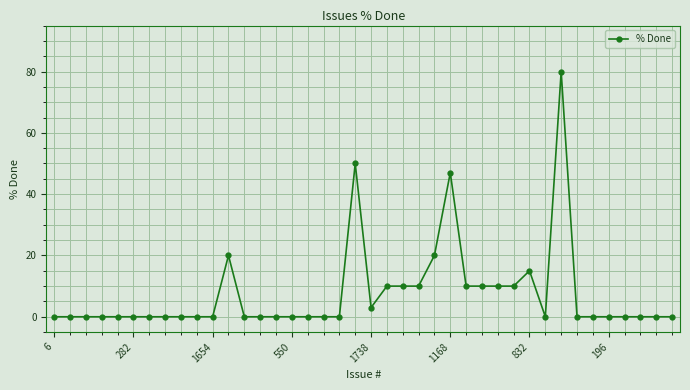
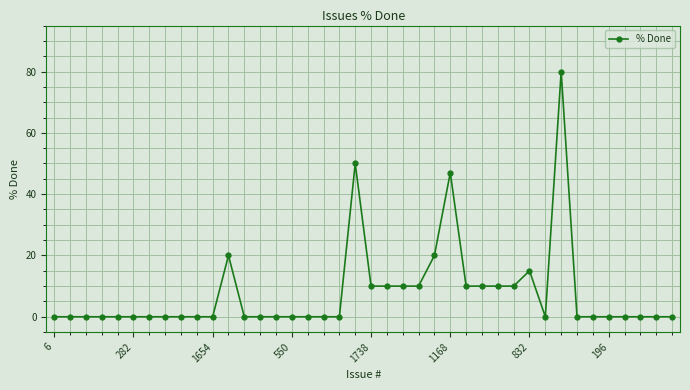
1738: 3 -> 10
